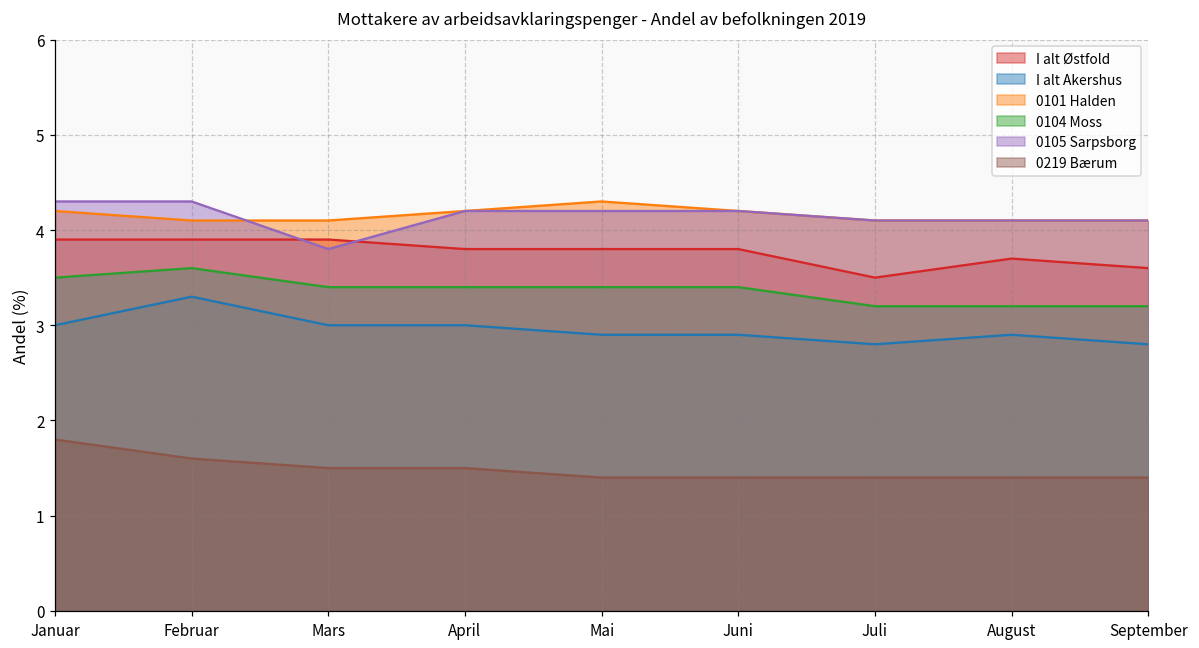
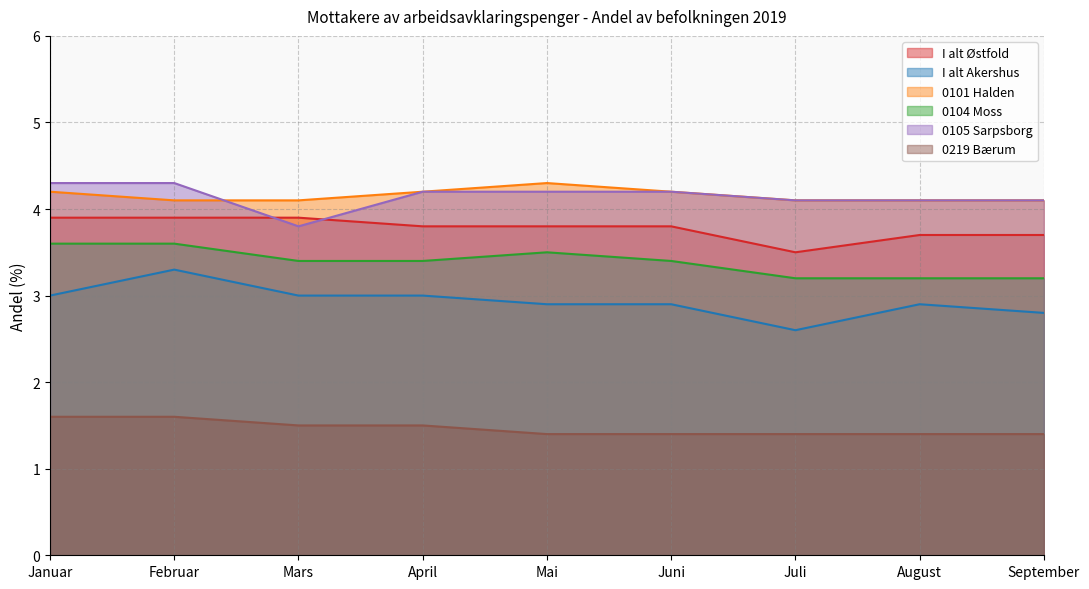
0104 Moss, Januar: 3.5 -> 3.6
0219 Bærum, Januar: 1.8 -> 1.6
0104 Moss, Mai: 3.4 -> 3.5
I alt Akershus, Juli: 2.8 -> 2.6
I alt Østfold, September: 3.6 -> 3.7
